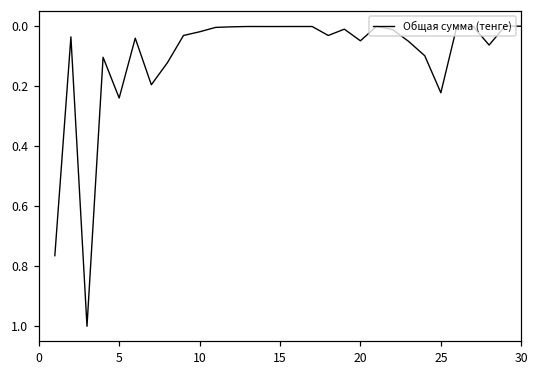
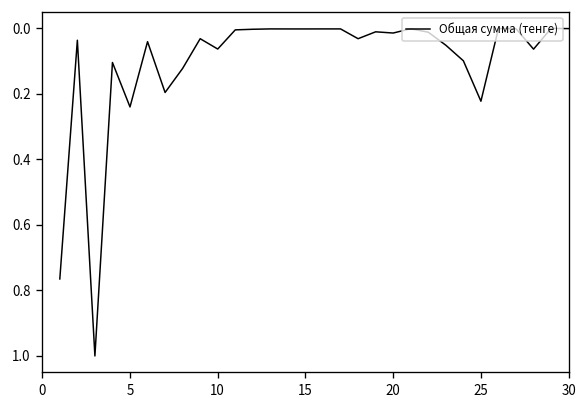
10: 0.02 -> 0.06
20: 0.05 -> 0.01
